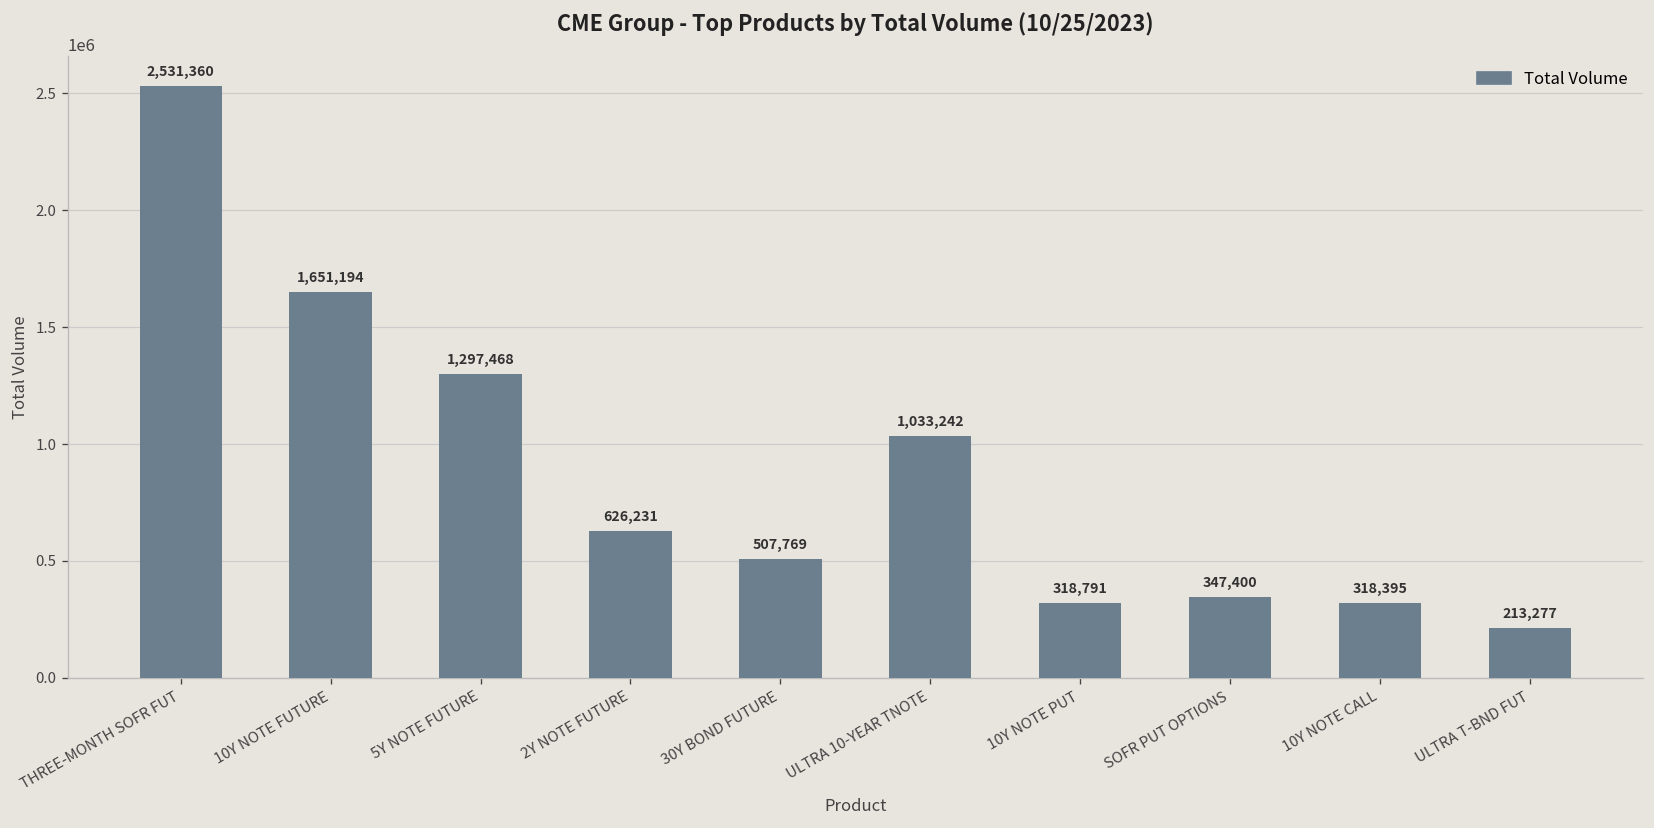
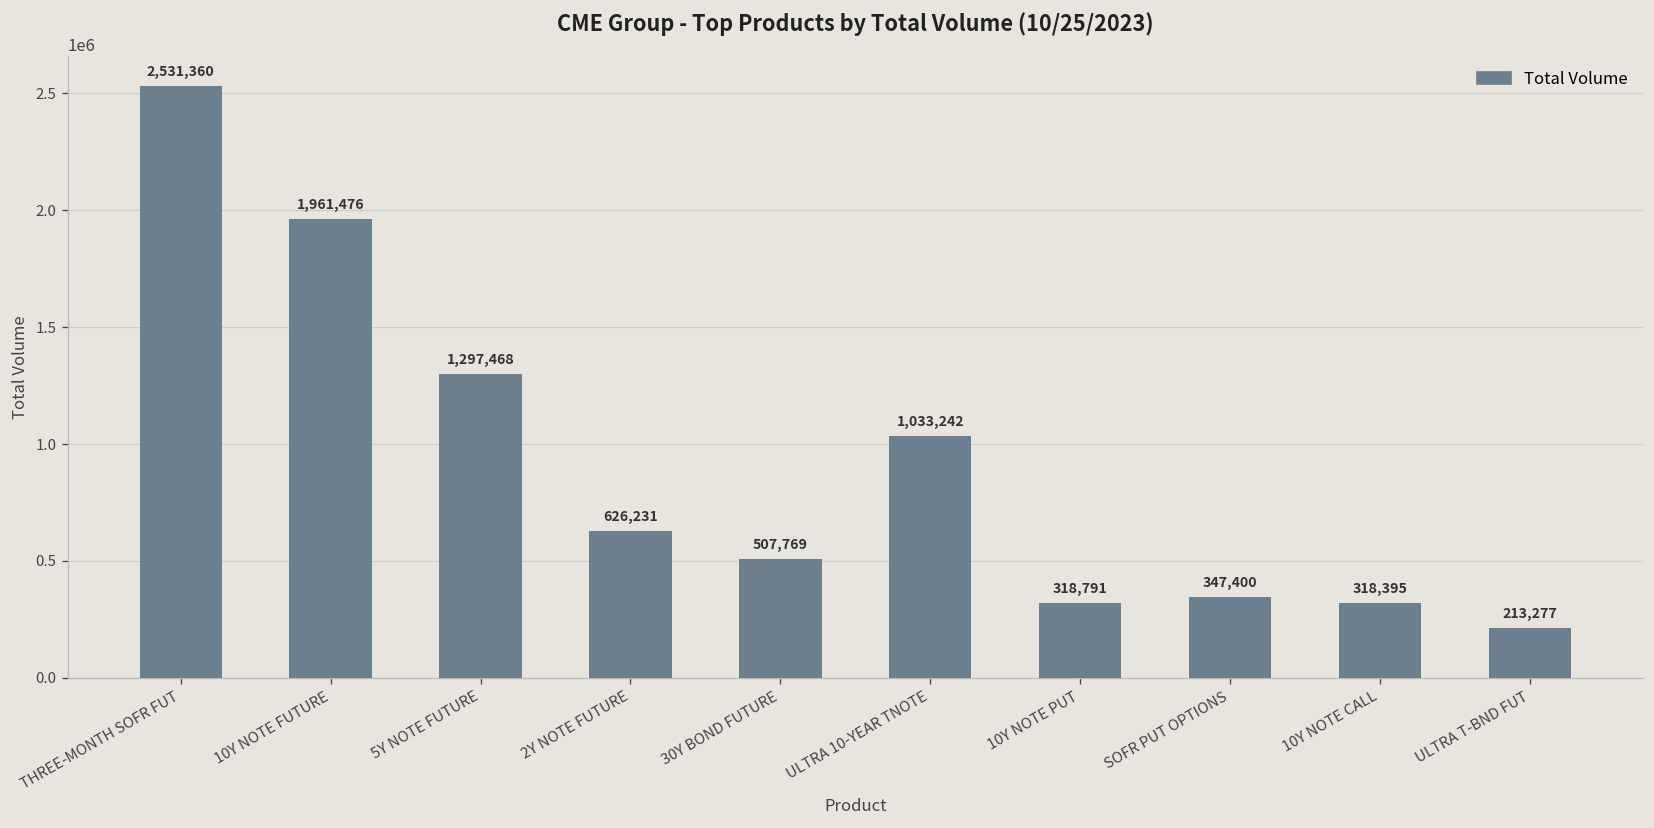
10Y NOTE FUTURE: 1,651,194 -> 1,961,476
